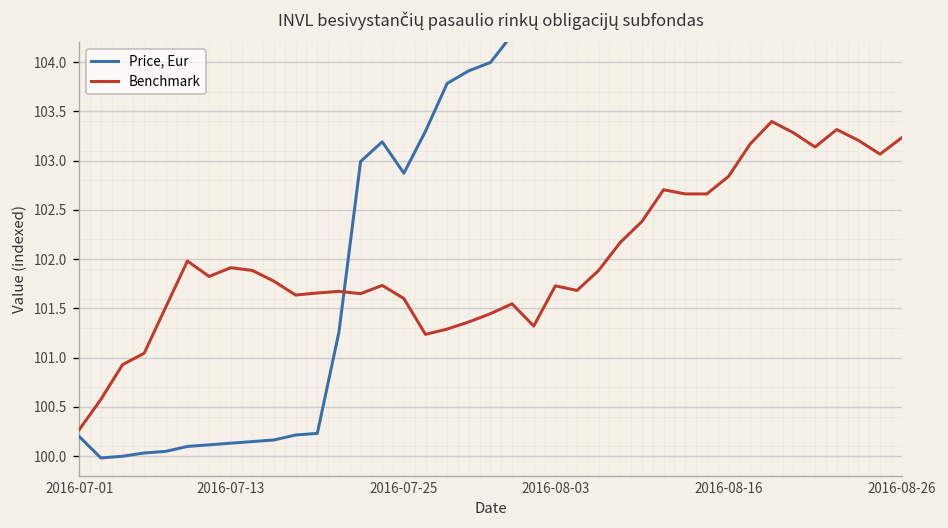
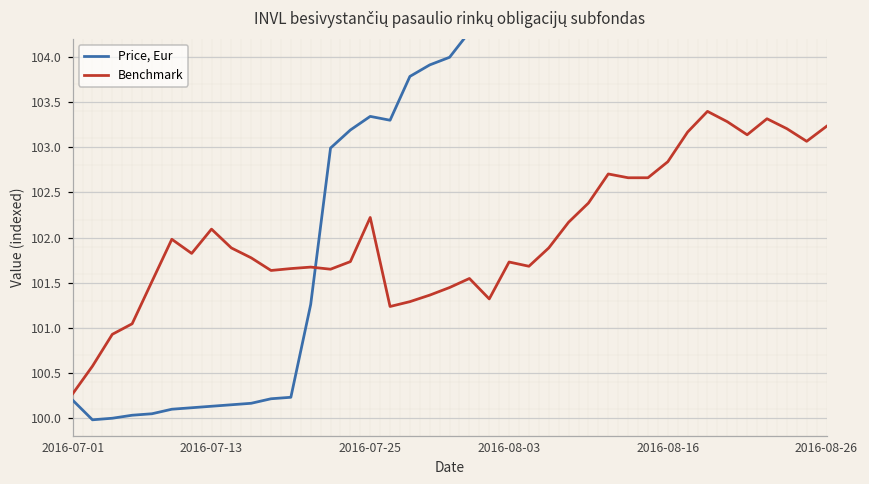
Benchmark, 2016-07-13: 101.9 -> 102.1
Price, Eur, 2016-07-25: 102.9 -> 103.3
Benchmark, 2016-07-25: 101.6 -> 102.2
